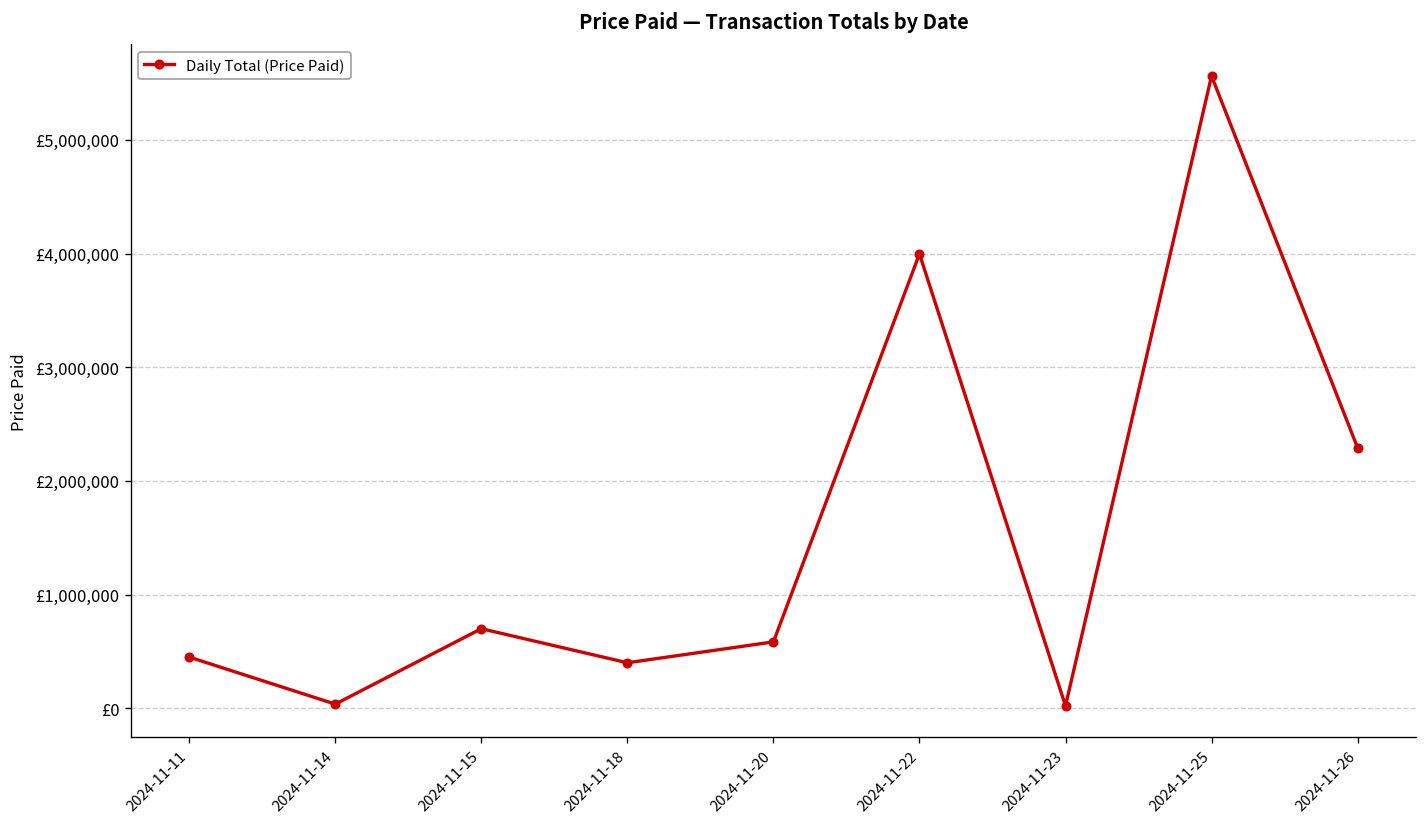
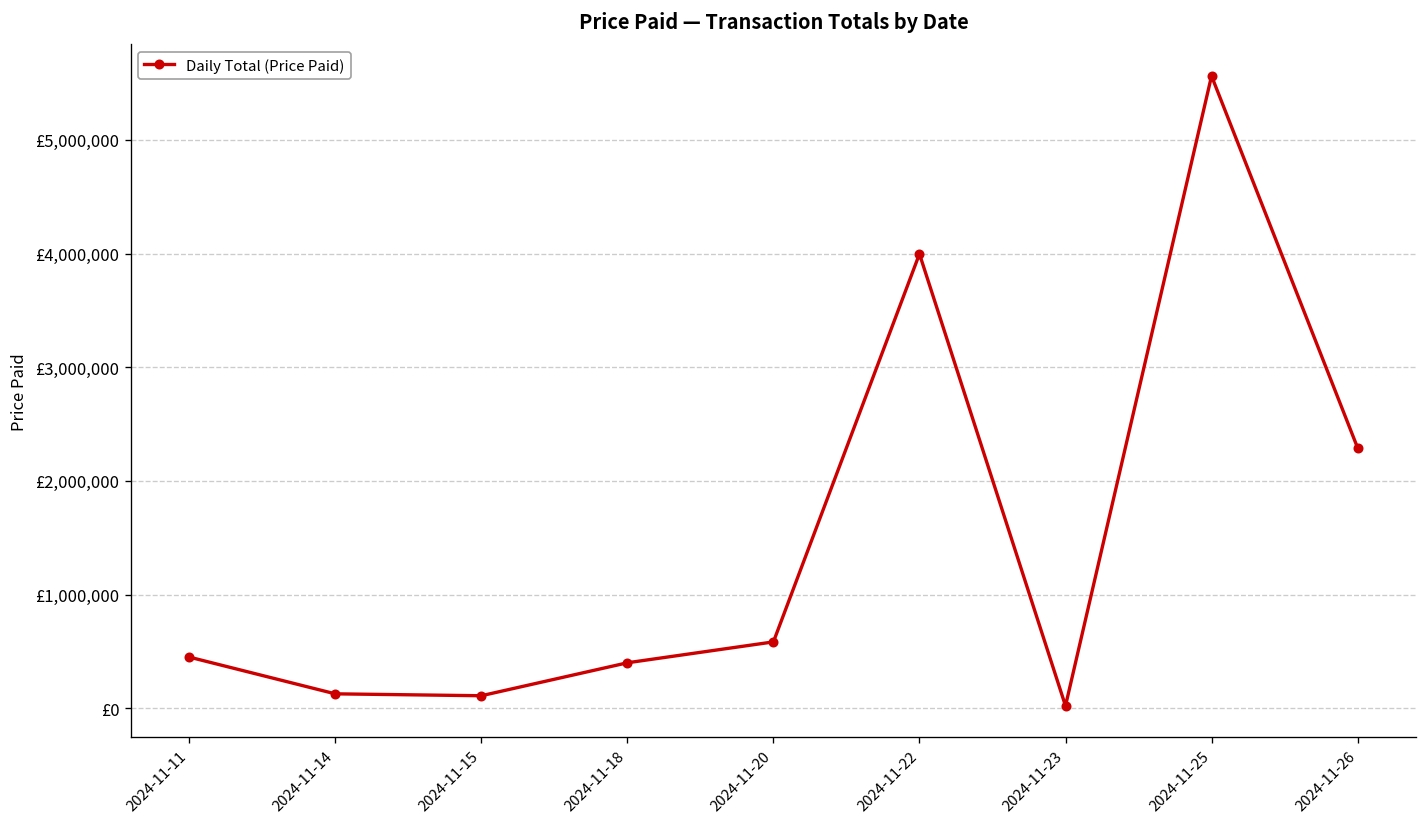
2024-11-14: £0 -> £100,000
2024-11-15: £700,000 -> £100,000
